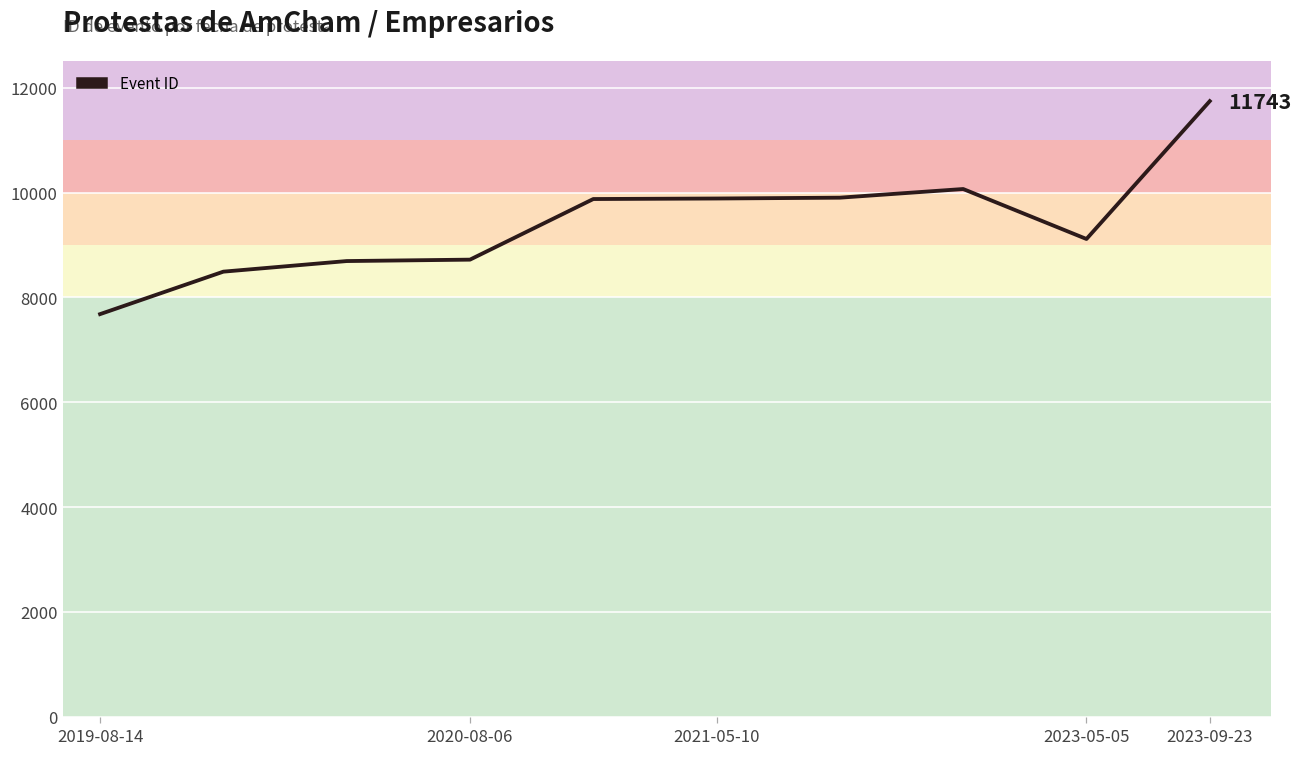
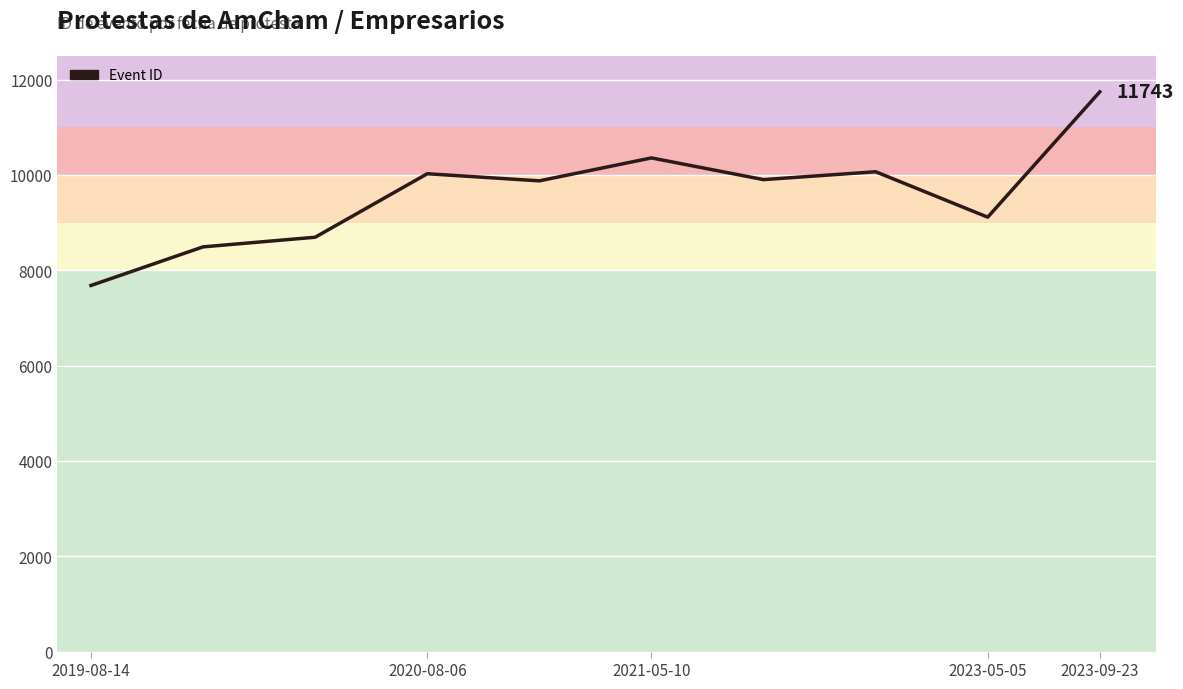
2020-08-06: 8700 -> 10000
2021-05-10: 9900 -> 10400
